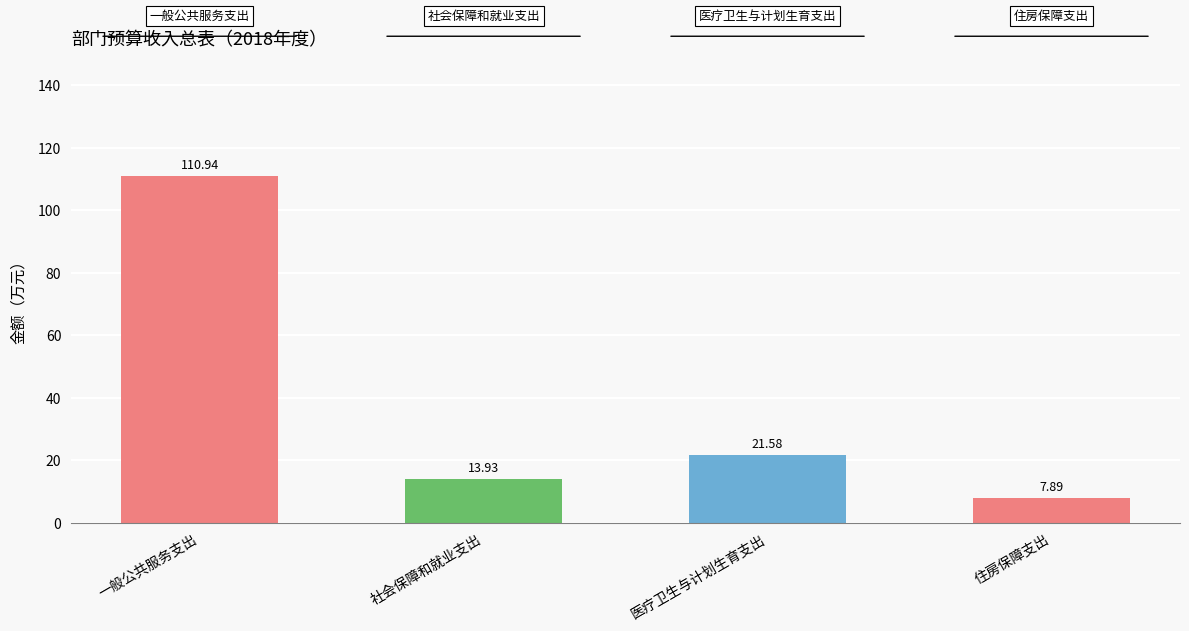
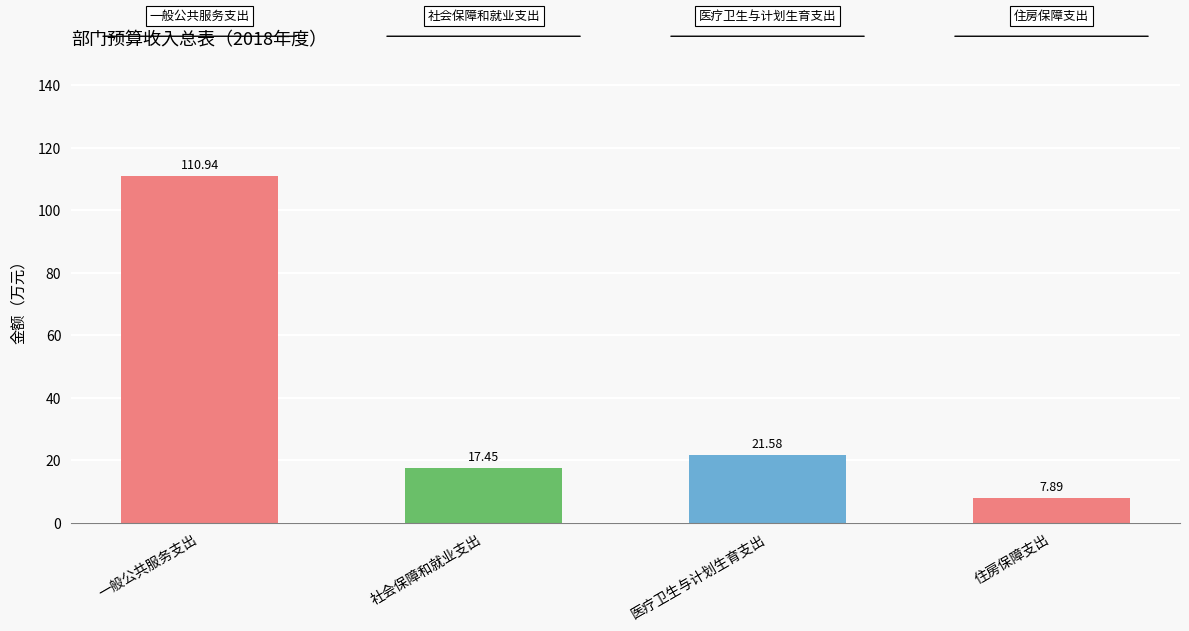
社会保障和就业支出: 13.93 -> 17.45
